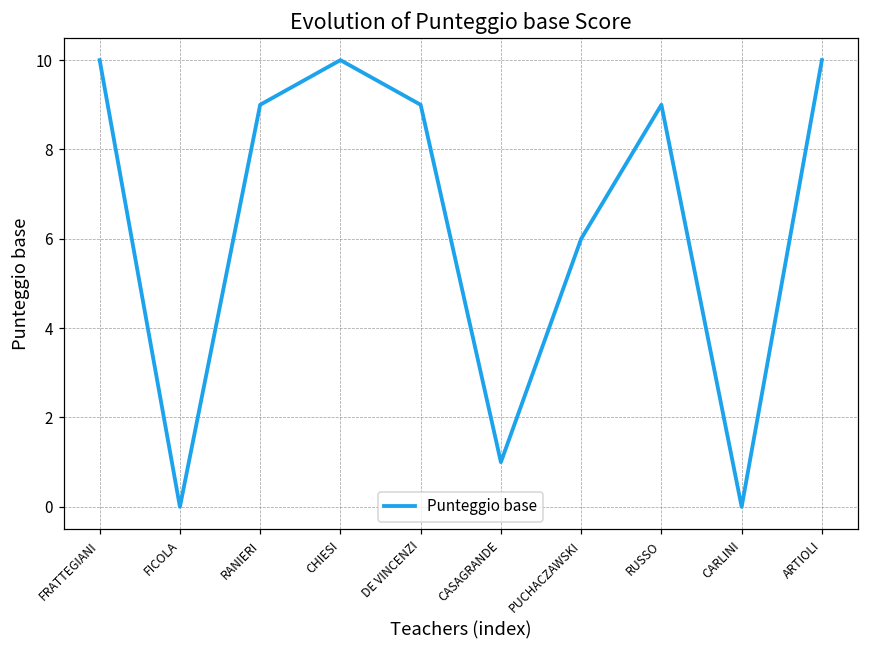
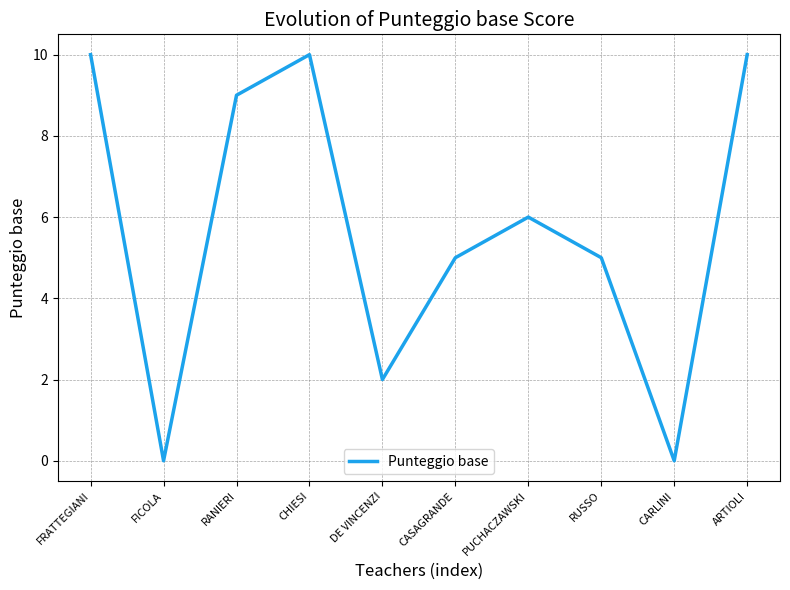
DE VINCENZI: 9 -> 2
CASAGRANDE: 1 -> 5
RUSSO: 9 -> 5
